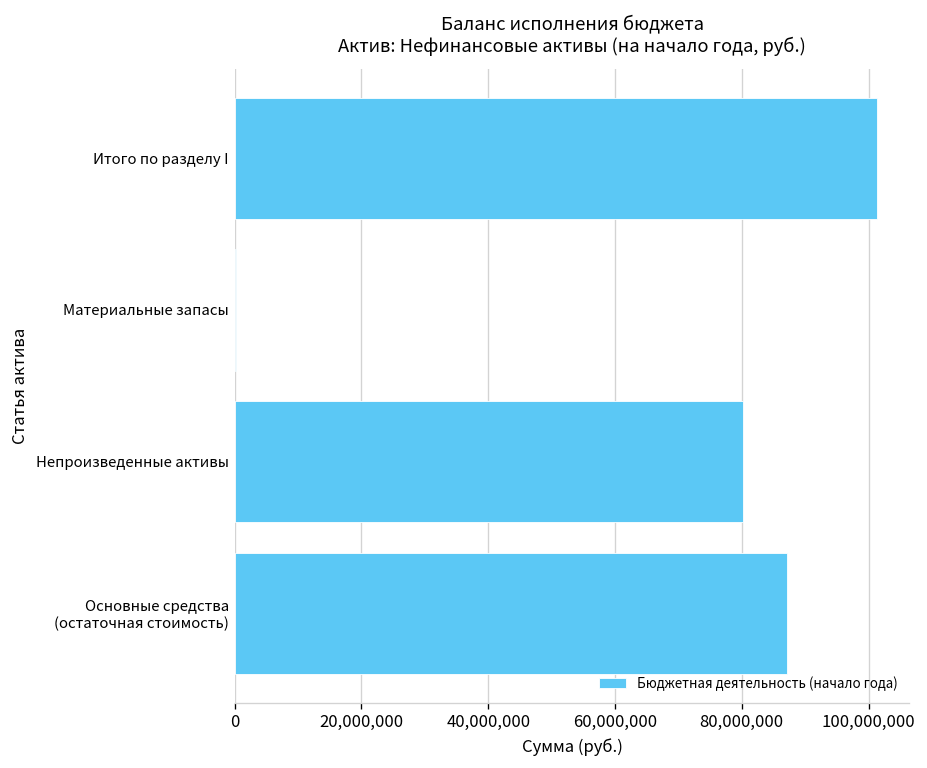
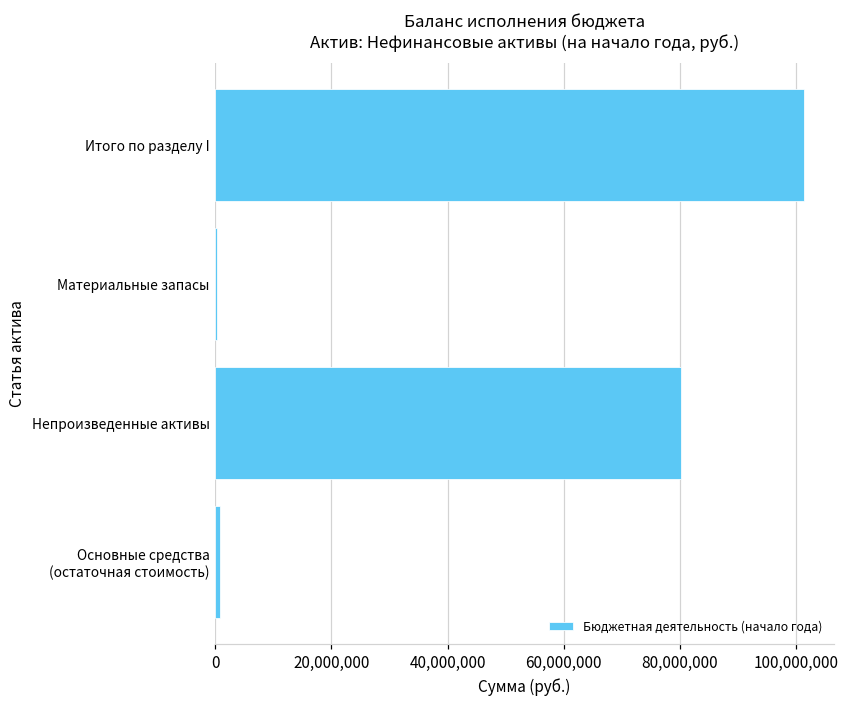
Основные средства (остаточная стоимость): 87,000,000 -> 1,000,000
